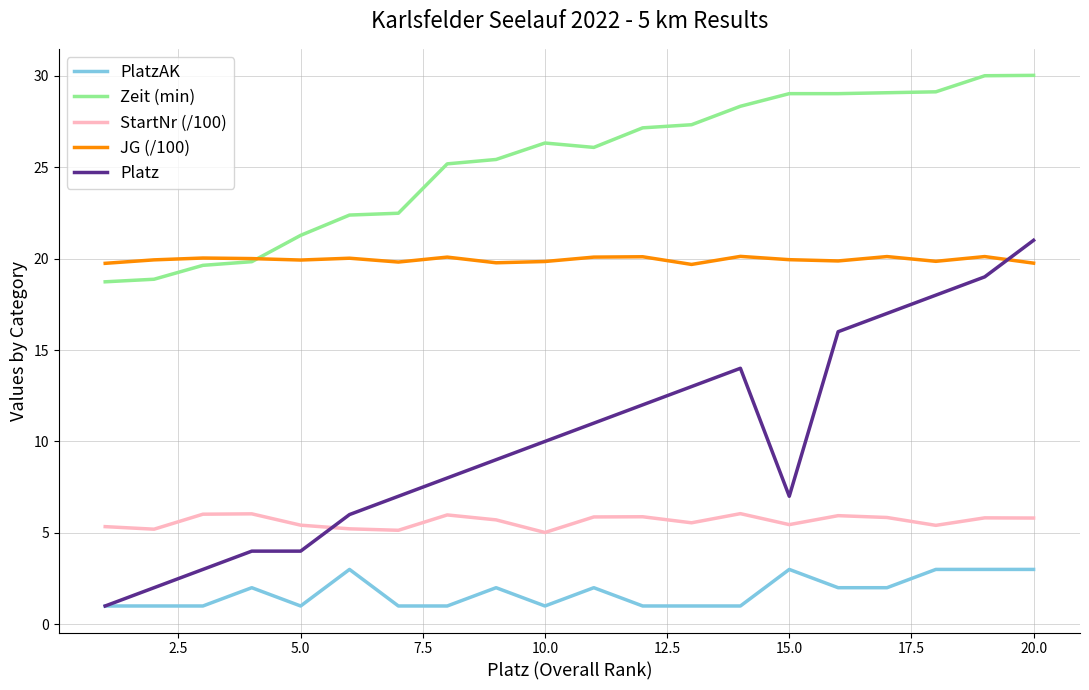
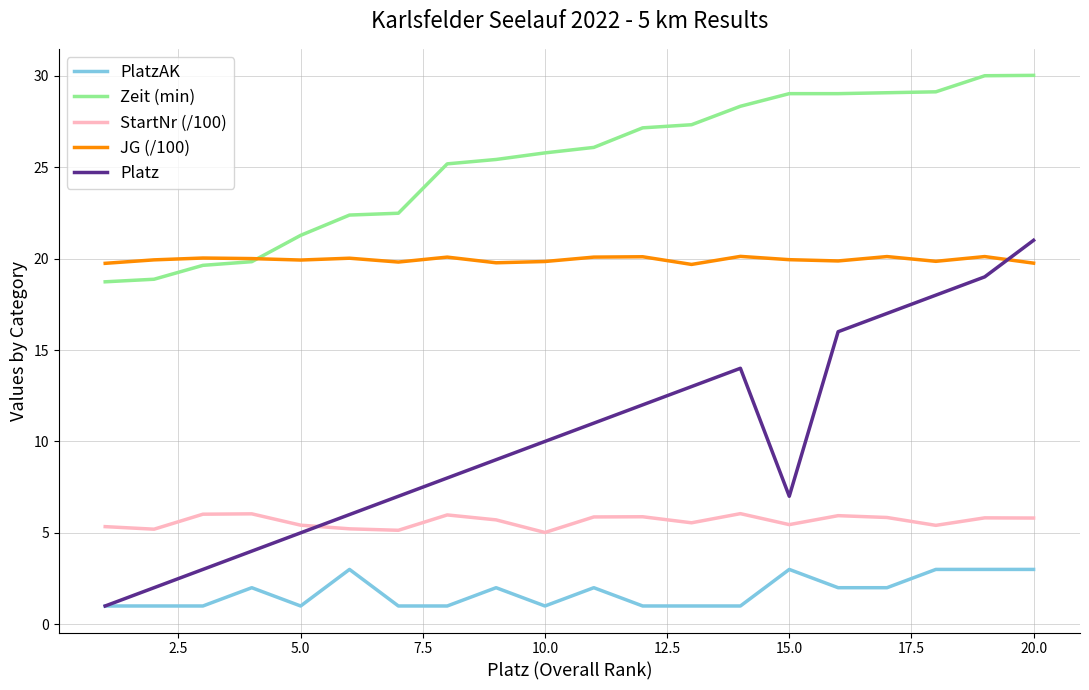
Platz, 5.0: 4 -> 5
Zeit (min), 10.0: 26.3 -> 25.8
